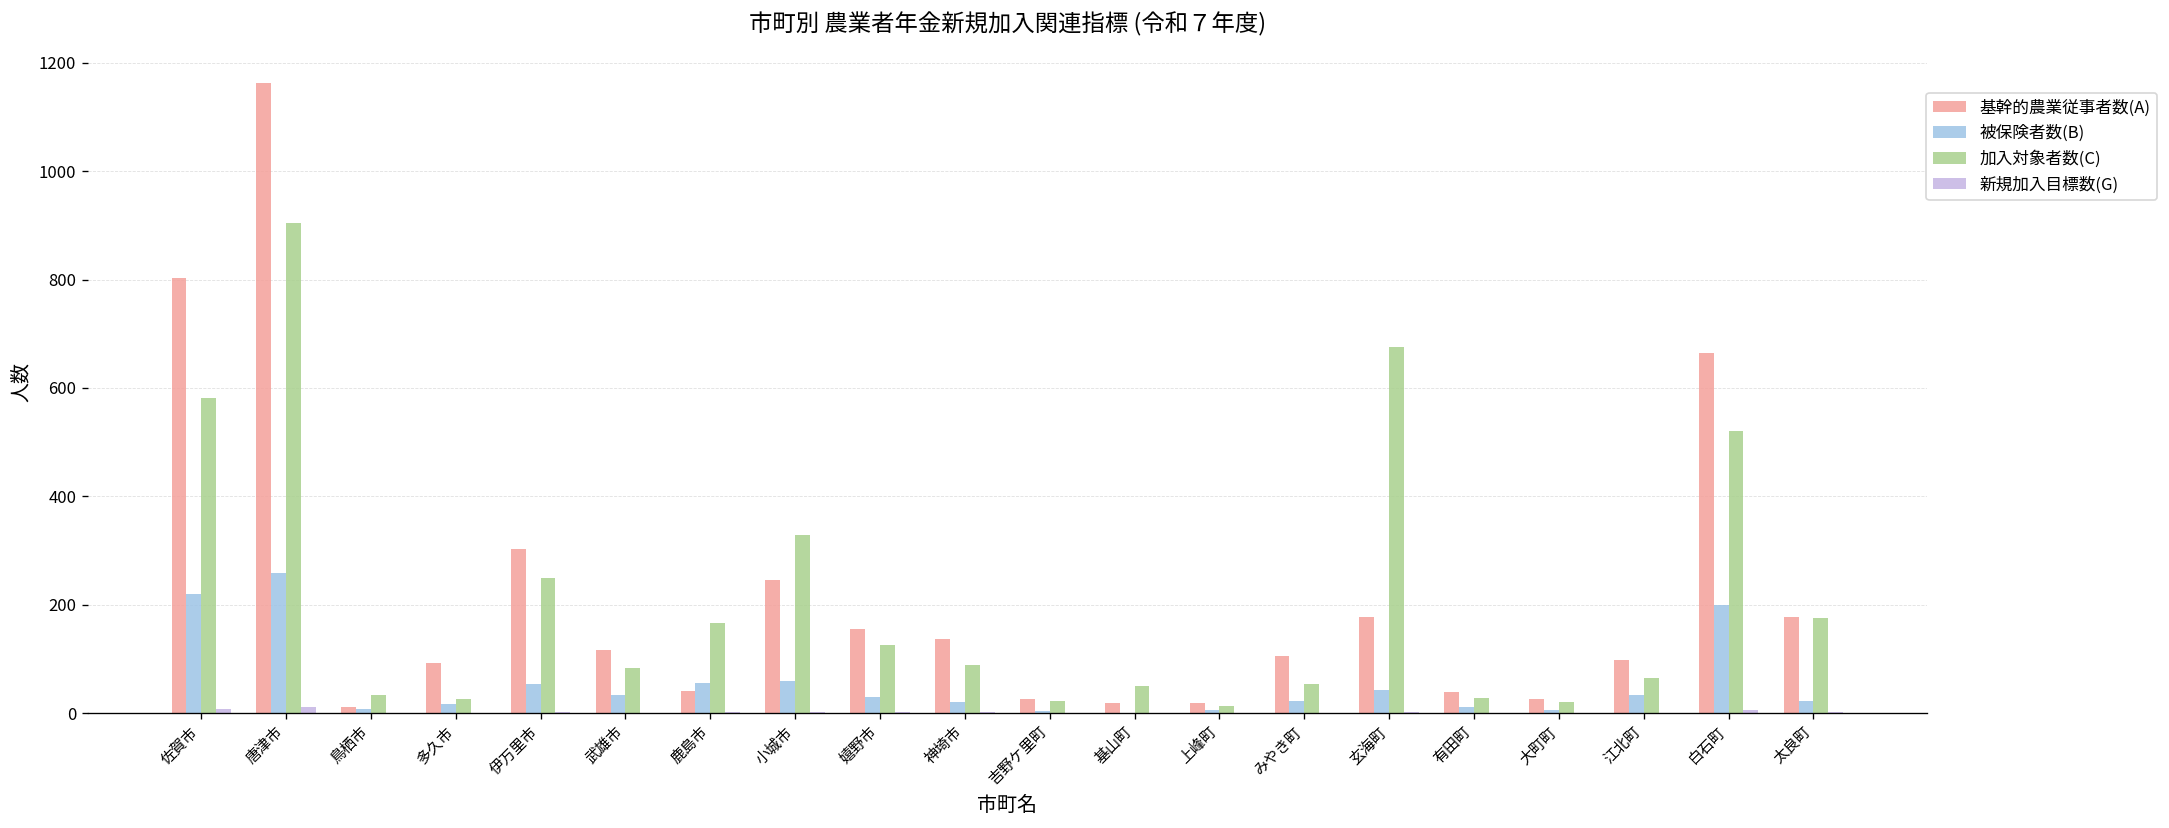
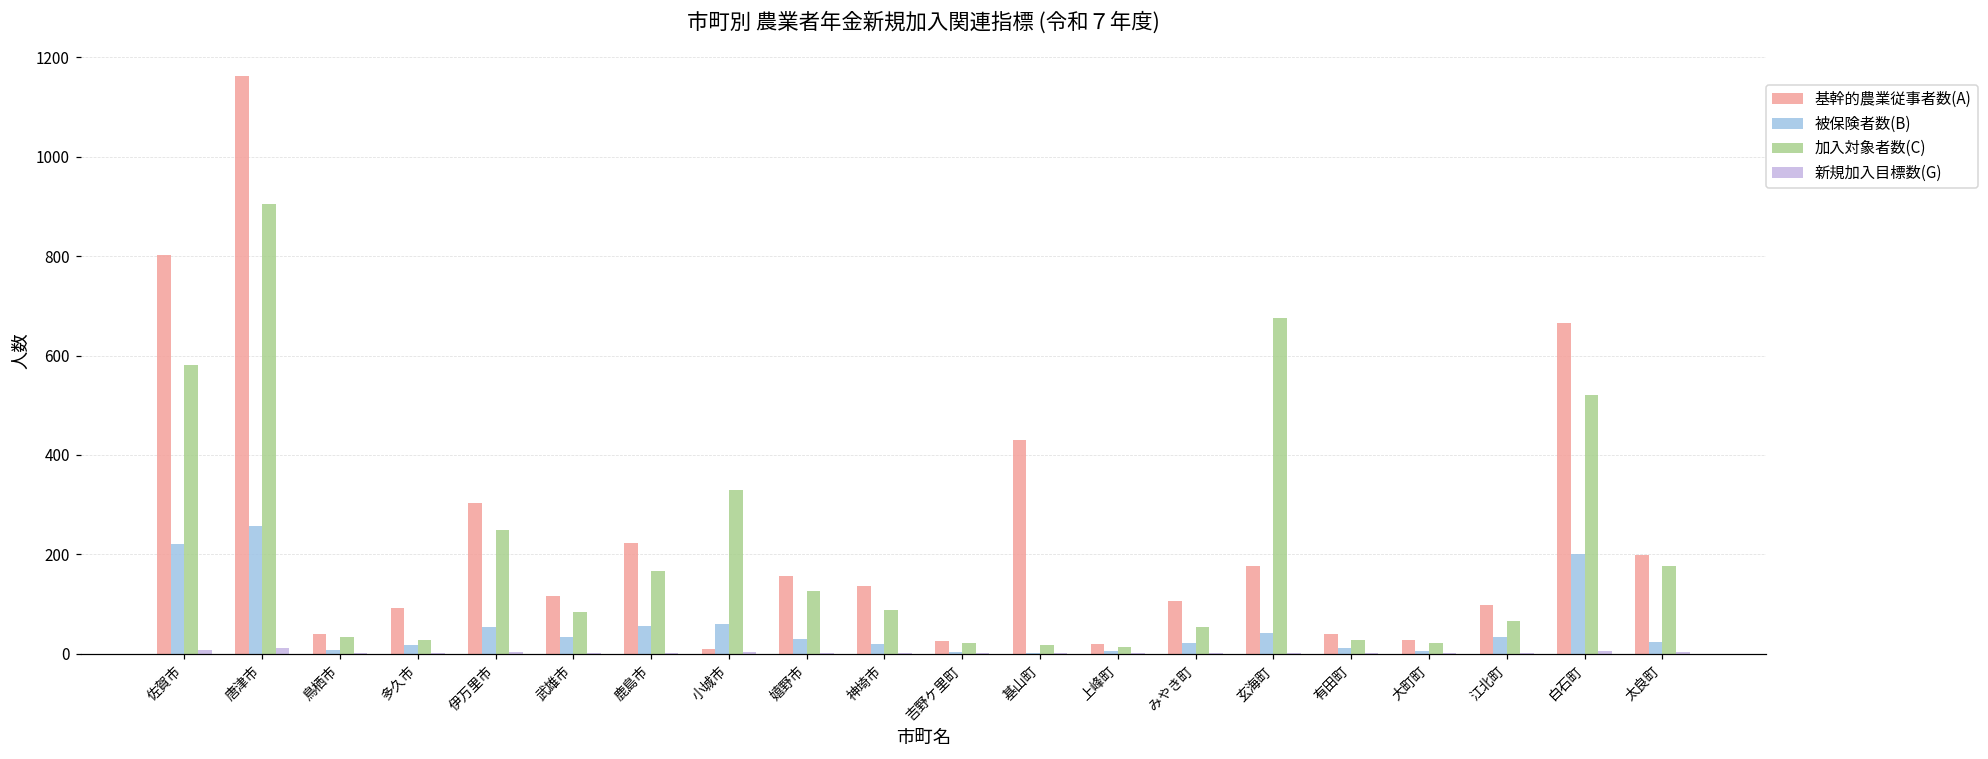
基幹的農業従事者数(A), 鳥栖市: 10 -> 40
基幹的農業従事者数(A), 鹿島市: 40 -> 220
基幹的農業従事者数(A), 小城市: 250 -> 10
基幹的農業従事者数(A), 基山町: 20 -> 430
加入対象者数(C), 基山町: 50 -> 20
基幹的農業従事者数(A), 太良町: 180 -> 200
